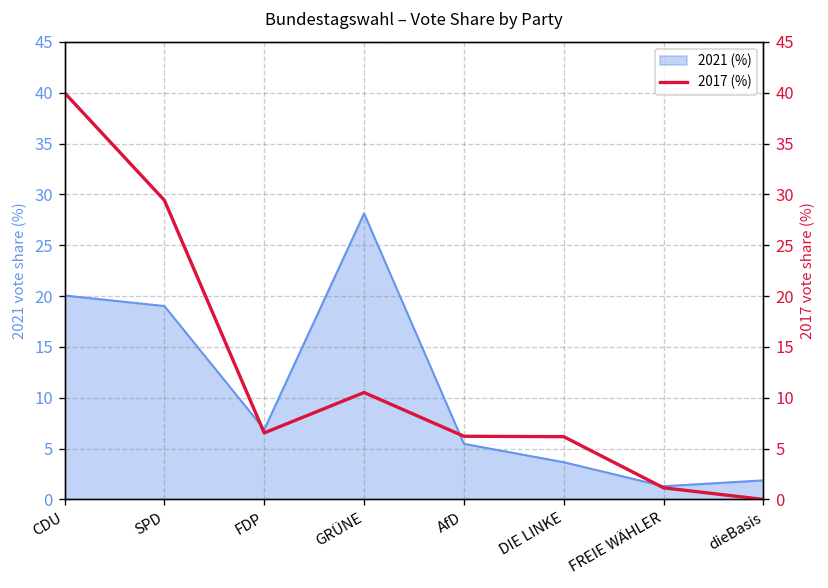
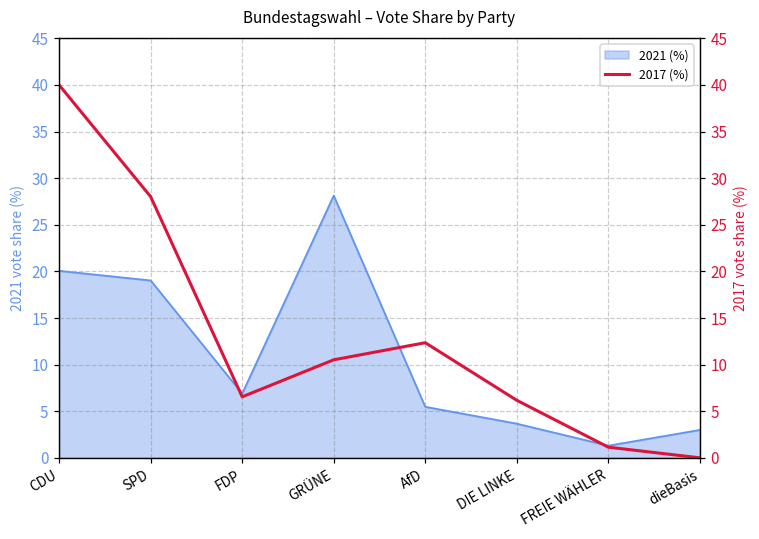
2021 (%), dieBasis: 2 -> 3
2017 (%), SPD: 29 -> 28
2017 (%), AfD: 6 -> 12
